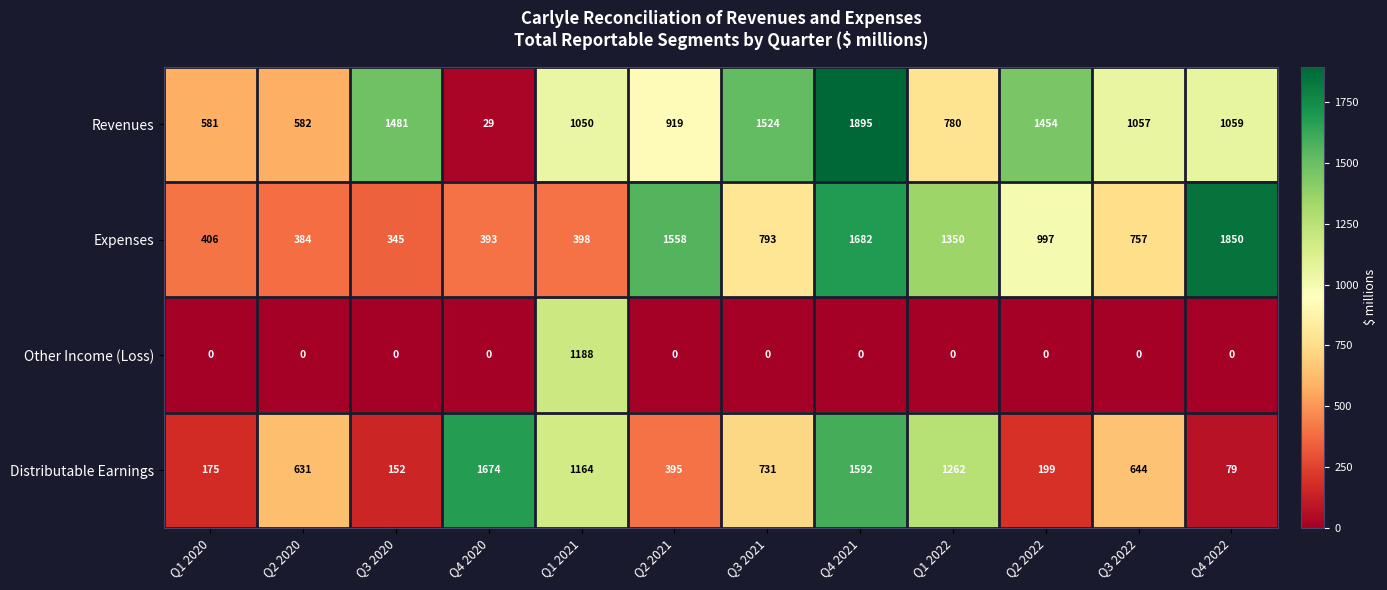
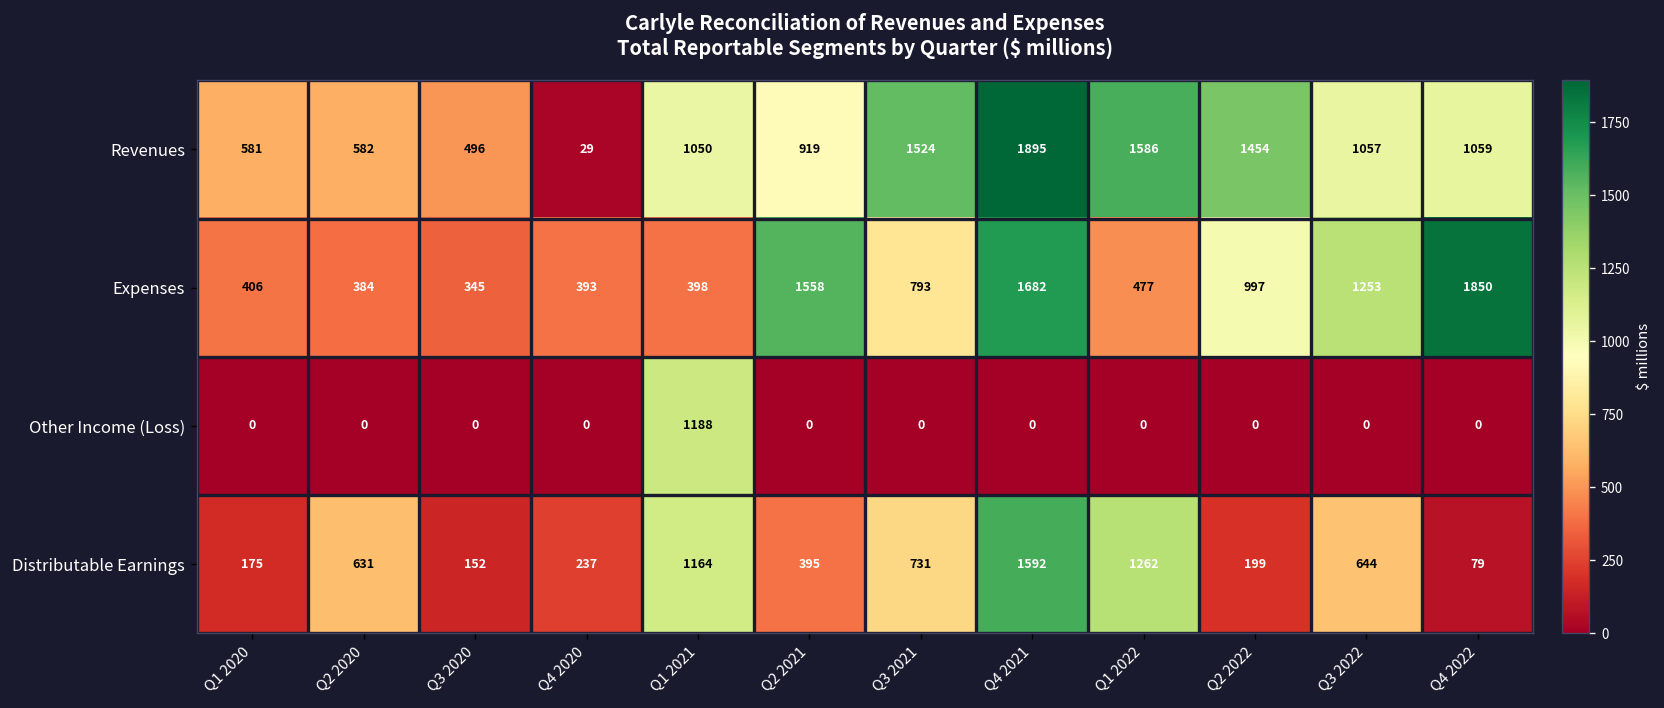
Revenues, Q3 2020: 1481 -> 496
Revenues, Q1 2022: 780 -> 1586
Expenses, Q1 2022: 1350 -> 477
Expenses, Q3 2022: 757 -> 1253
Distributable Earnings, Q4 2020: 1674 -> 237
